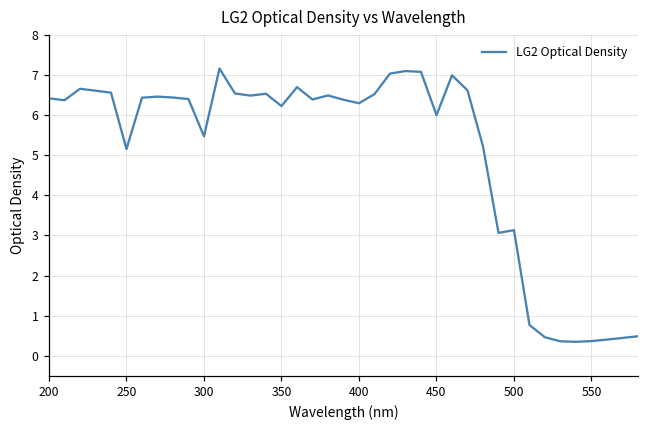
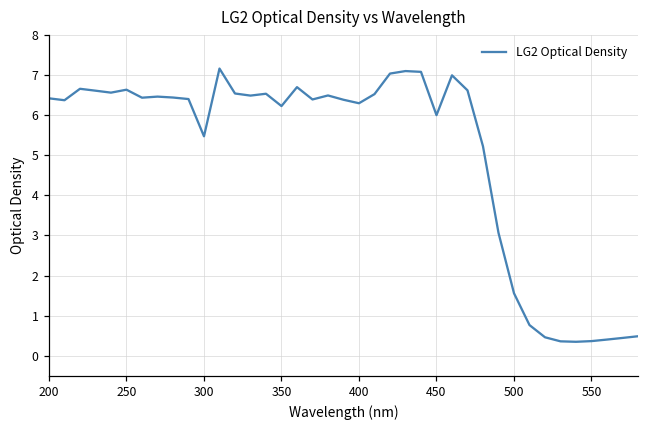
250: 5.2 -> 6.6
500: 3.1 -> 1.6
